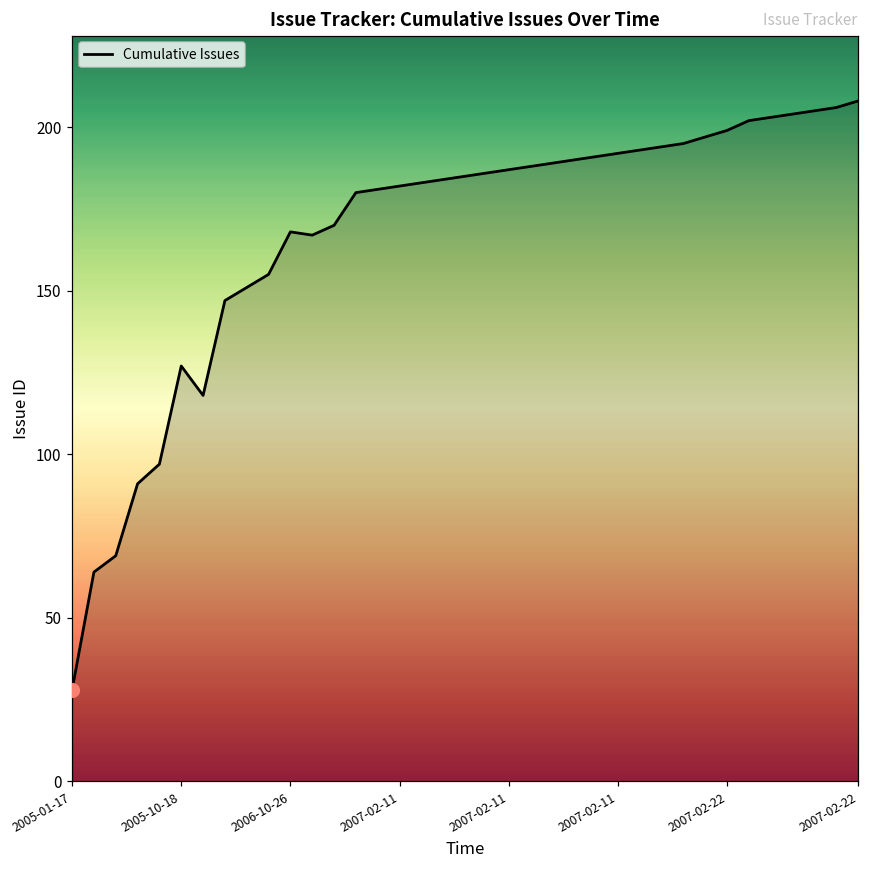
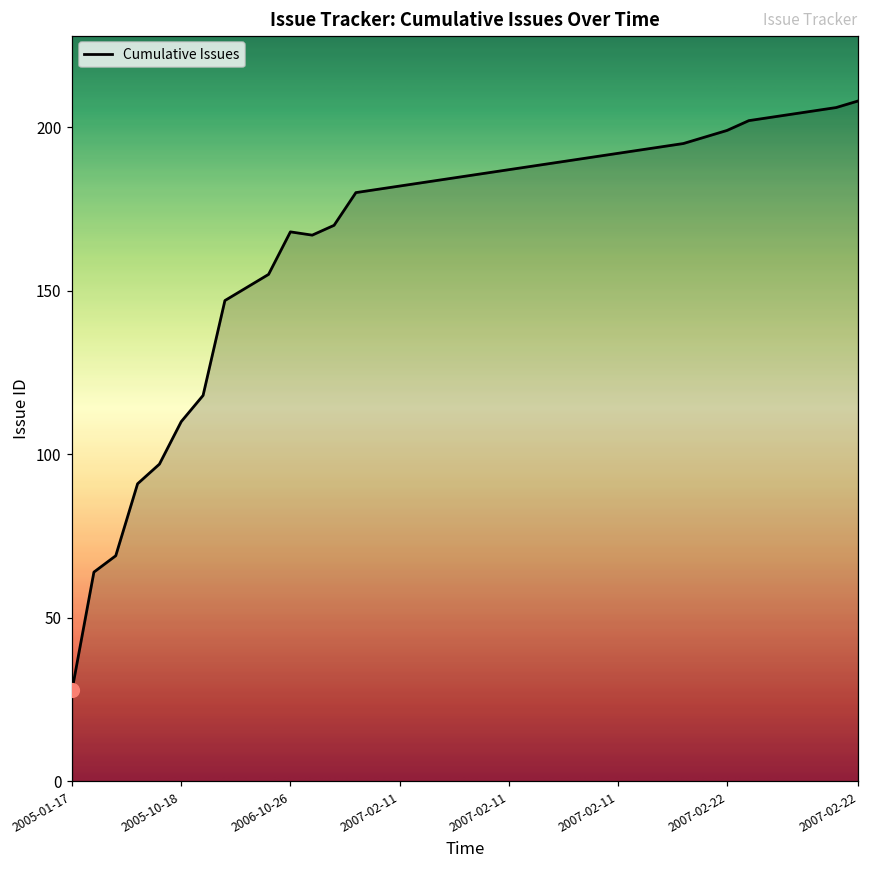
Cumulative Issues, 2005-10-18: 127 -> 110
